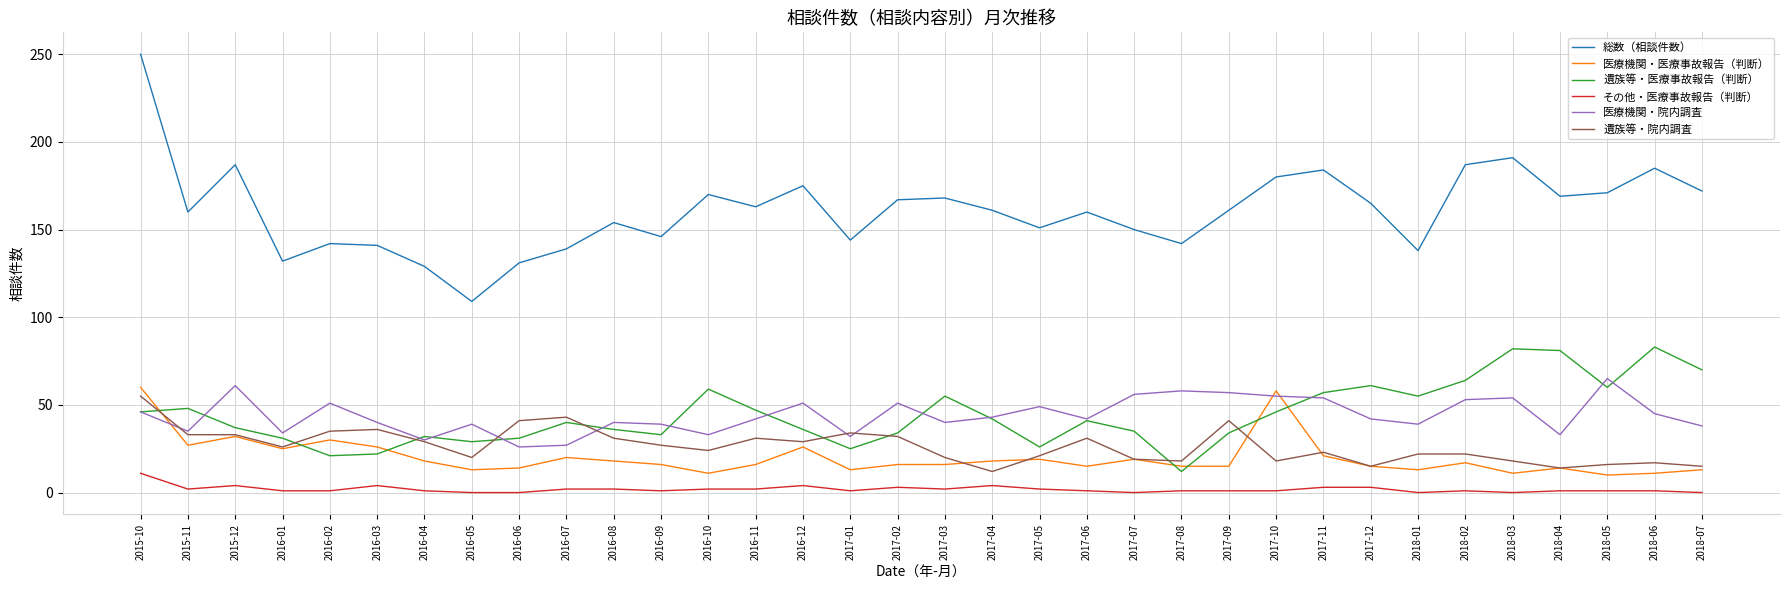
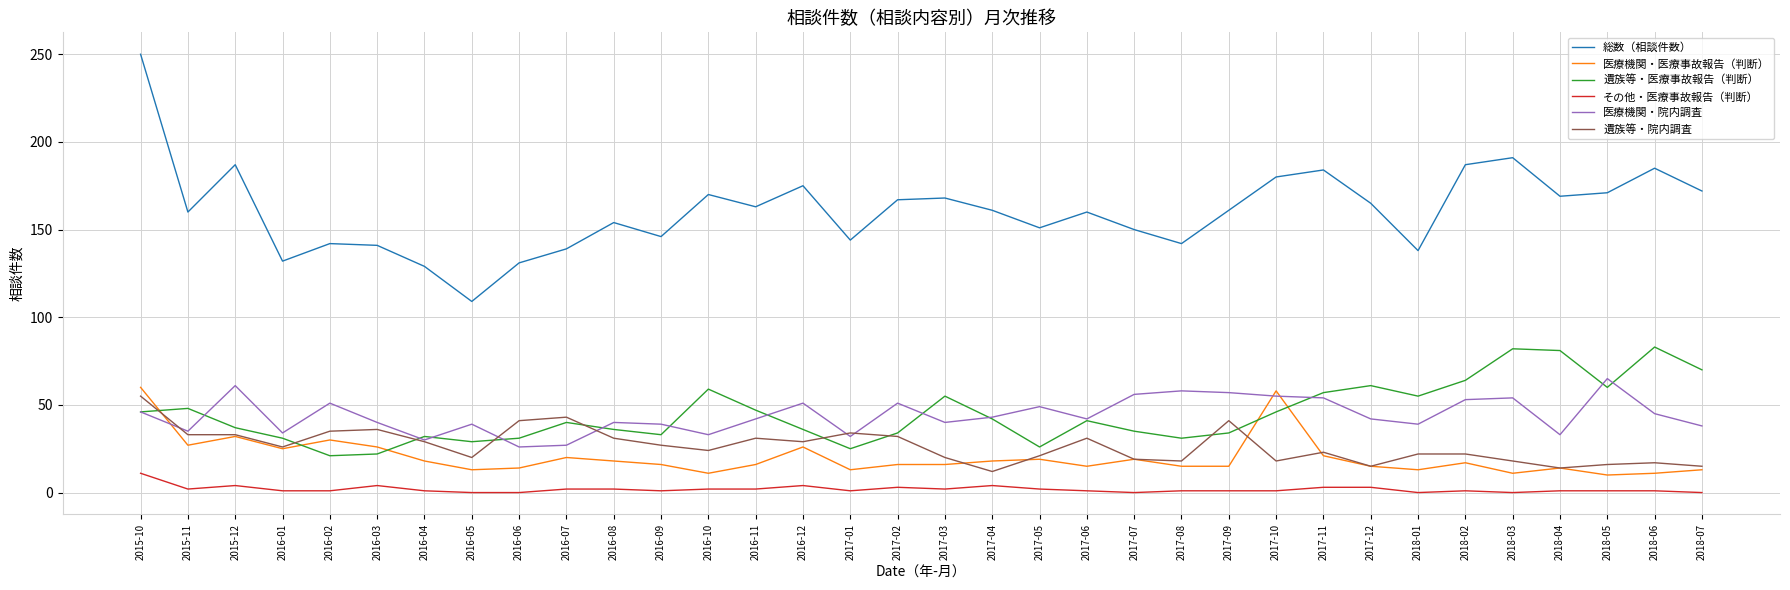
遺族等・医療事故報告（判断）, 2017-08: 12 -> 31
